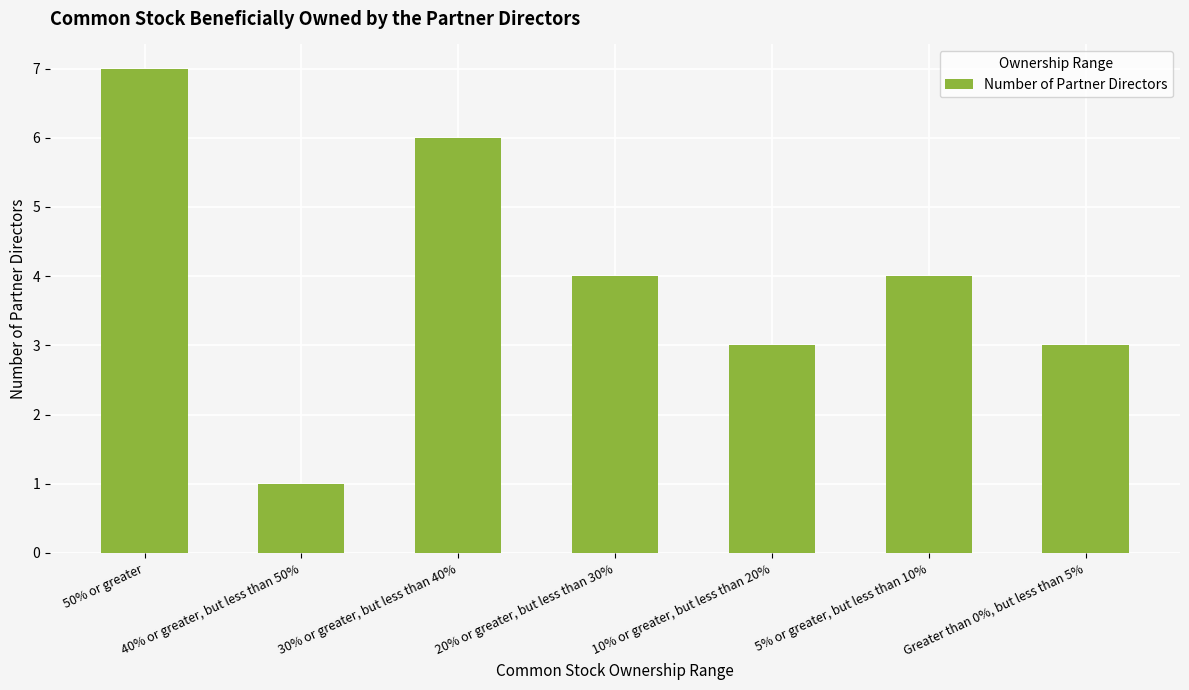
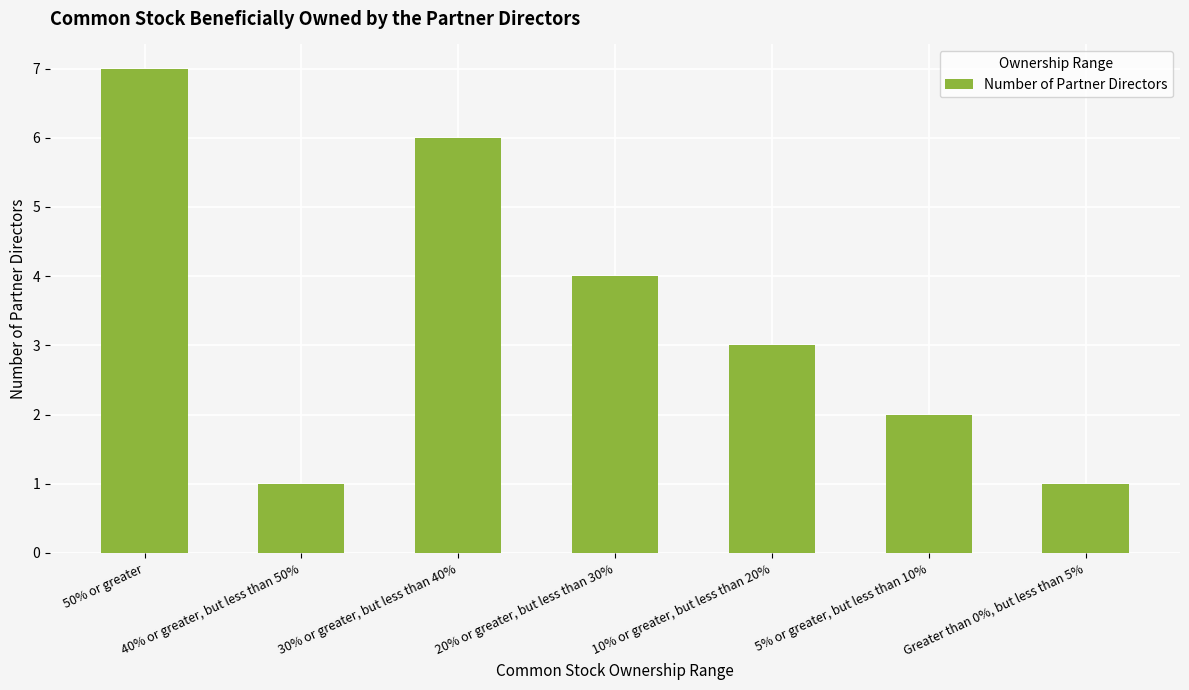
5% or greater, but less than 10%: 4 -> 2
Greater than 0%, but less than 5%: 3 -> 1
